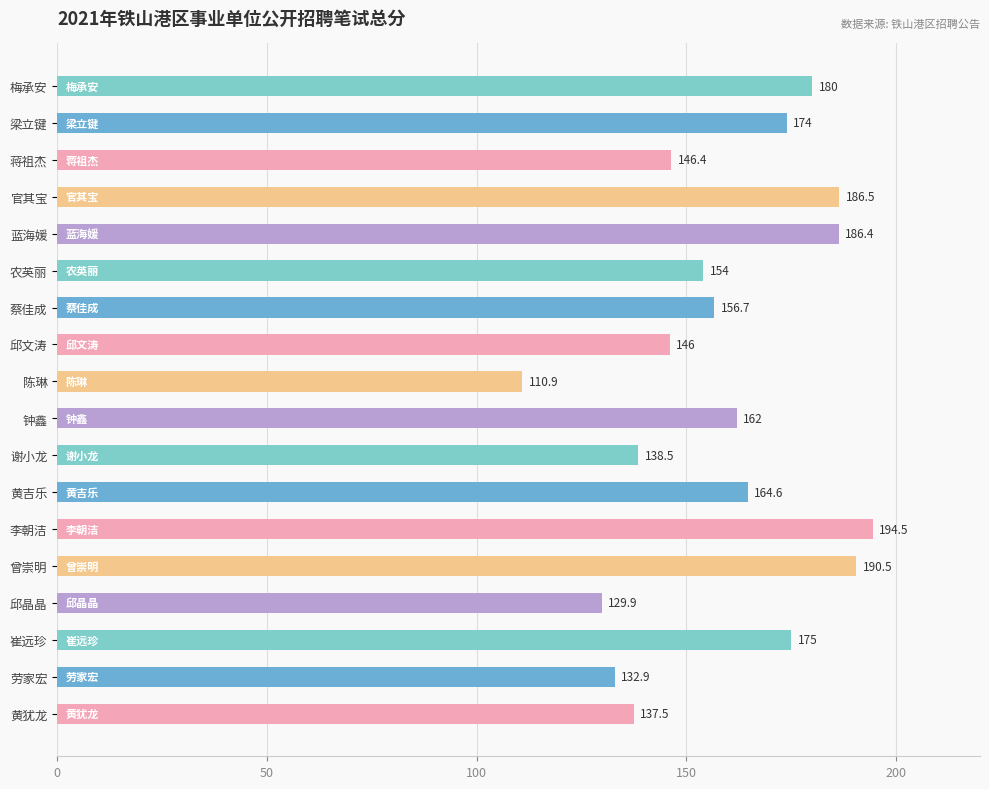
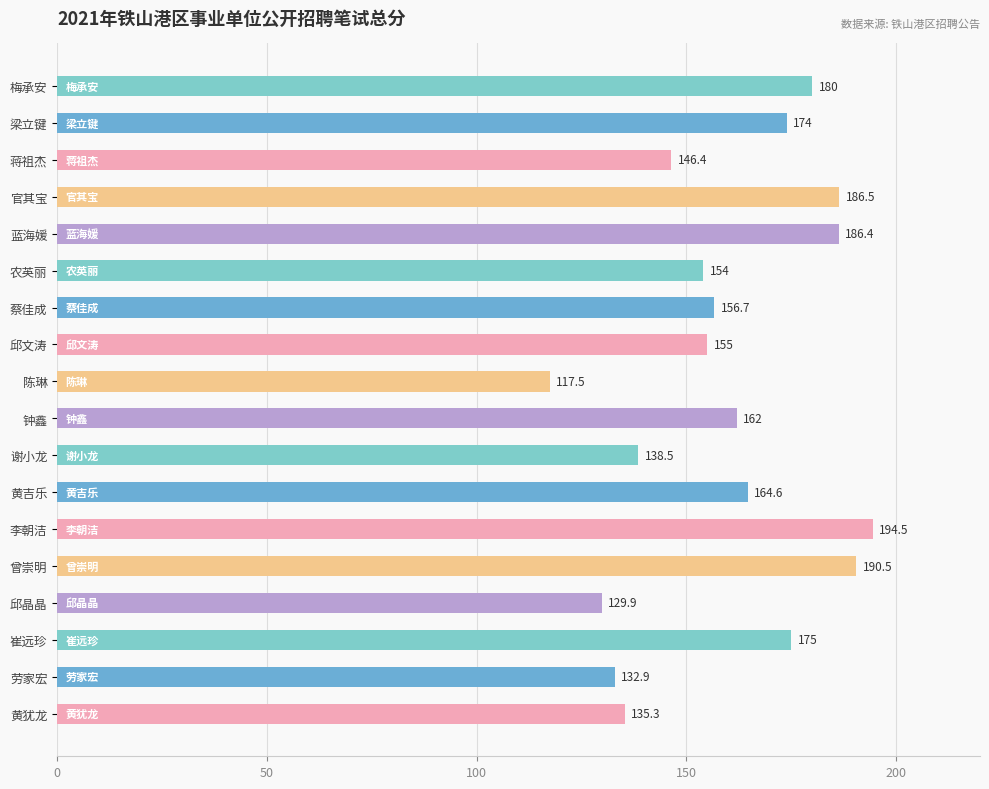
邱文涛: 146 -> 155
陈琳: 110.9 -> 117.5
黄犹龙: 137.5 -> 135.3
